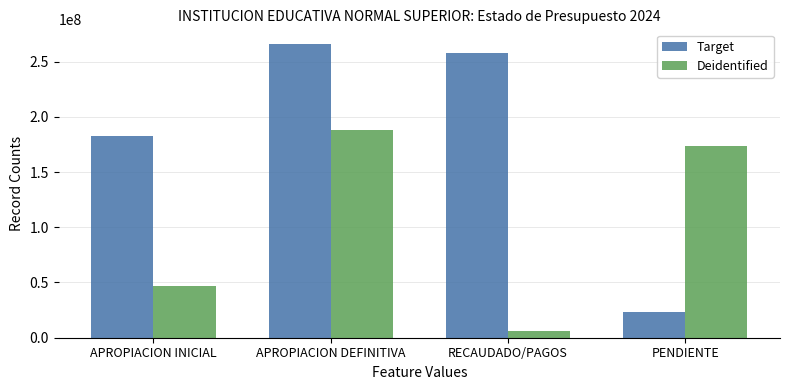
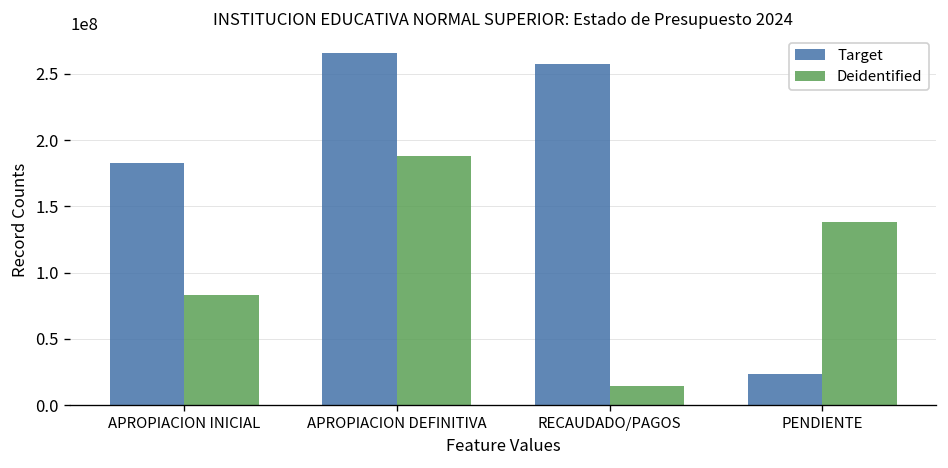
Deidentified, APROPIACION INICIAL: 47000000 -> 83000000
Deidentified, RECAUDADO/PAGOS: 6000000 -> 14000000
Deidentified, PENDIENTE: 174000000 -> 138000000
